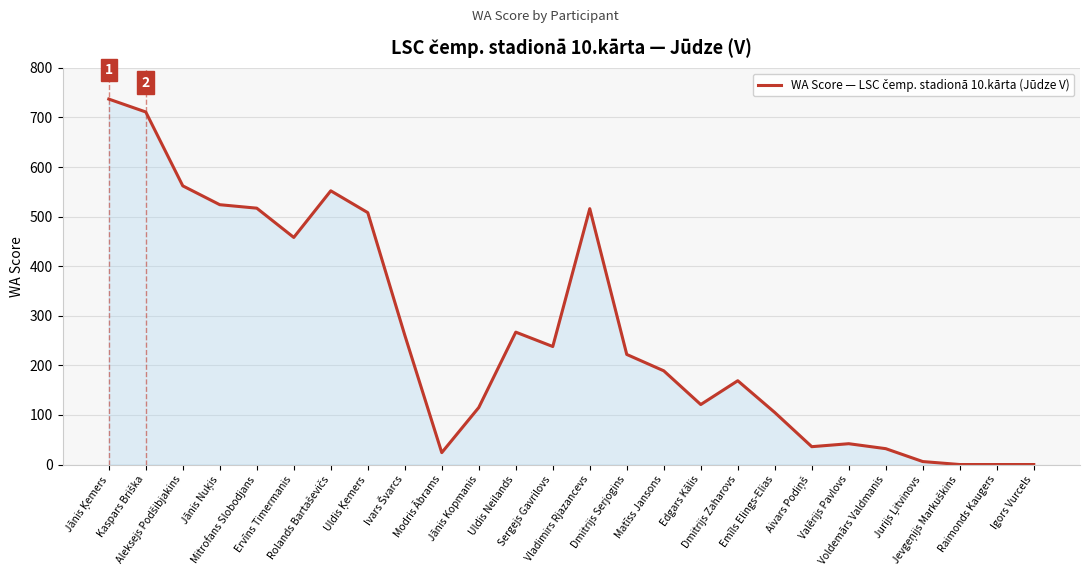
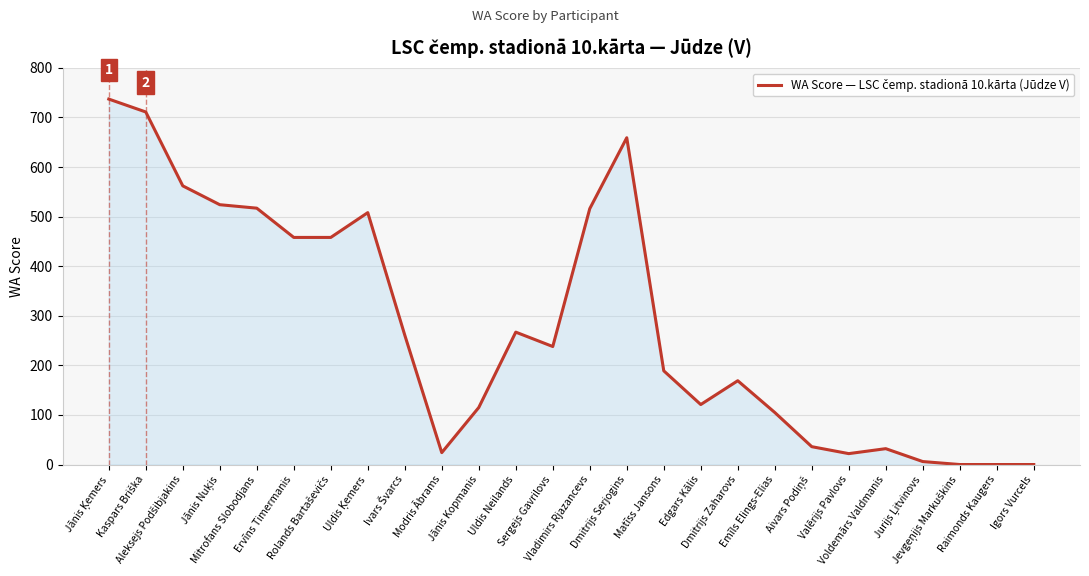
Rolands Bartaševičs: 550 -> 460
Dmitrijs Serjogins: 220 -> 660
Valērijs Pavlovs: 40 -> 20
